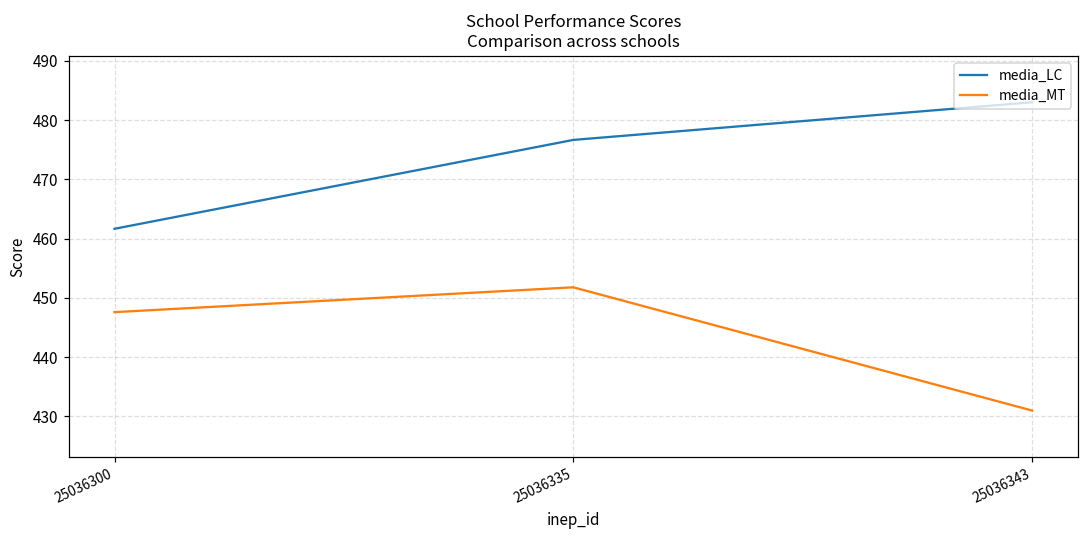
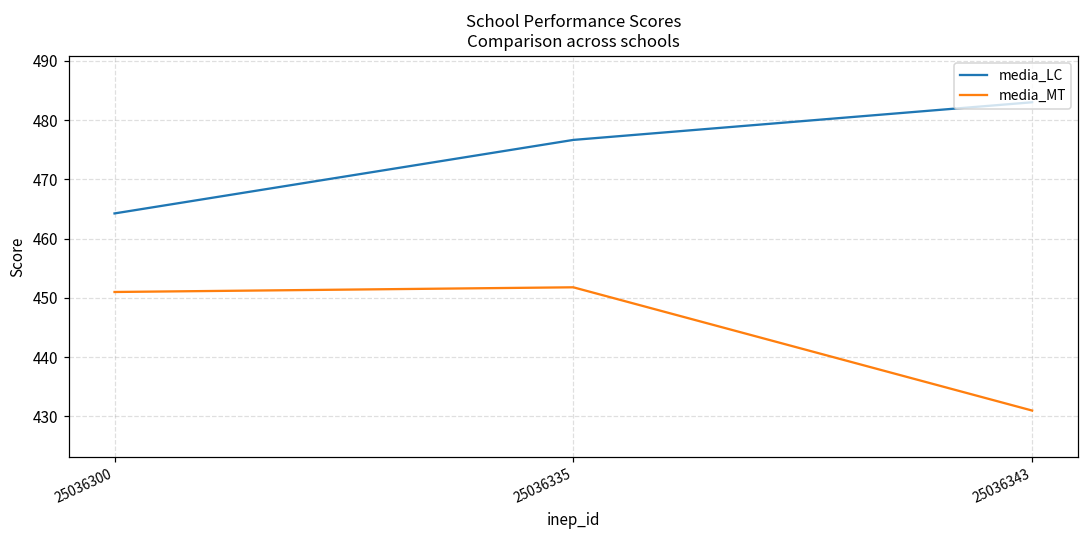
media_LC, 25036300: 462 -> 464
media_MT, 25036300: 448 -> 451
